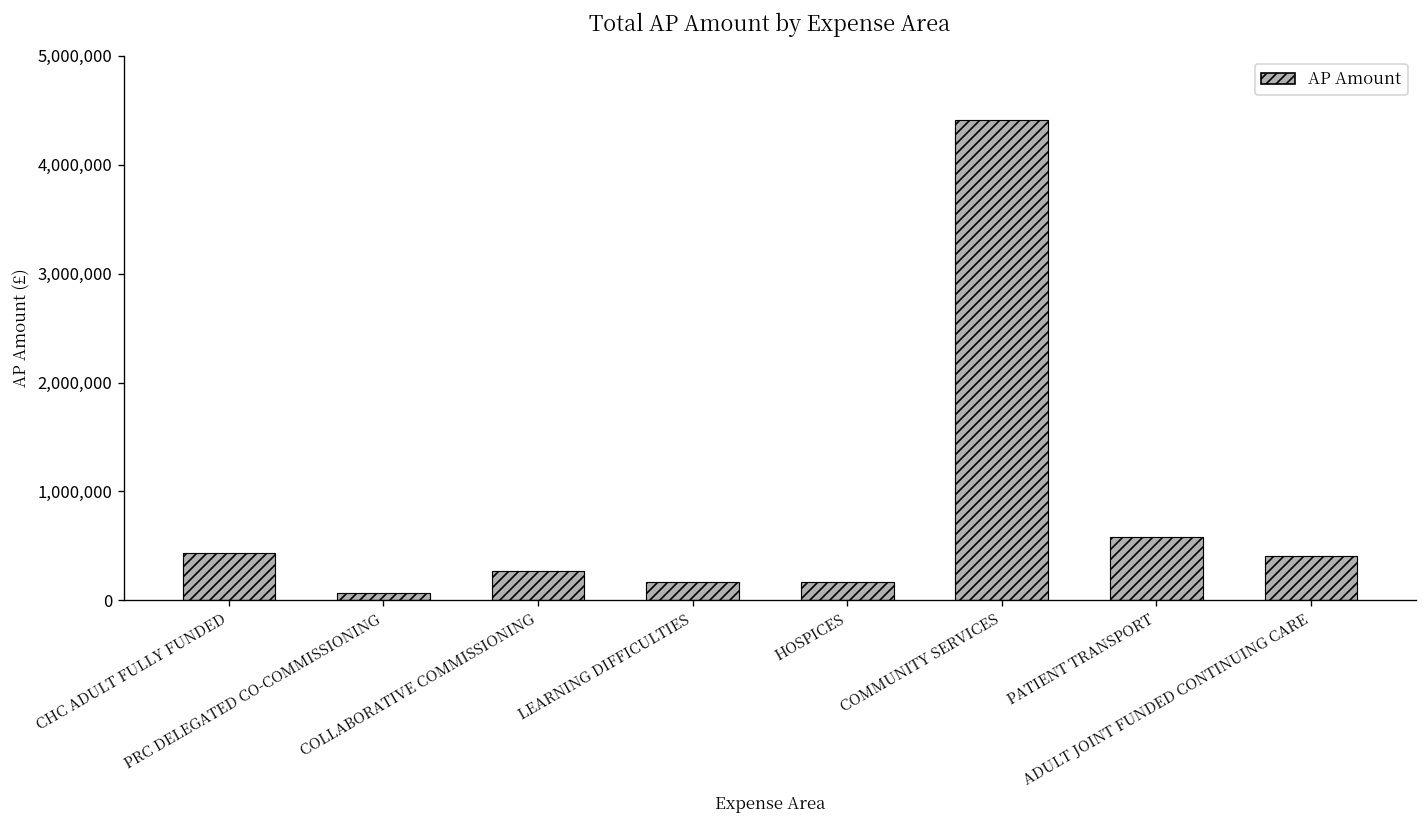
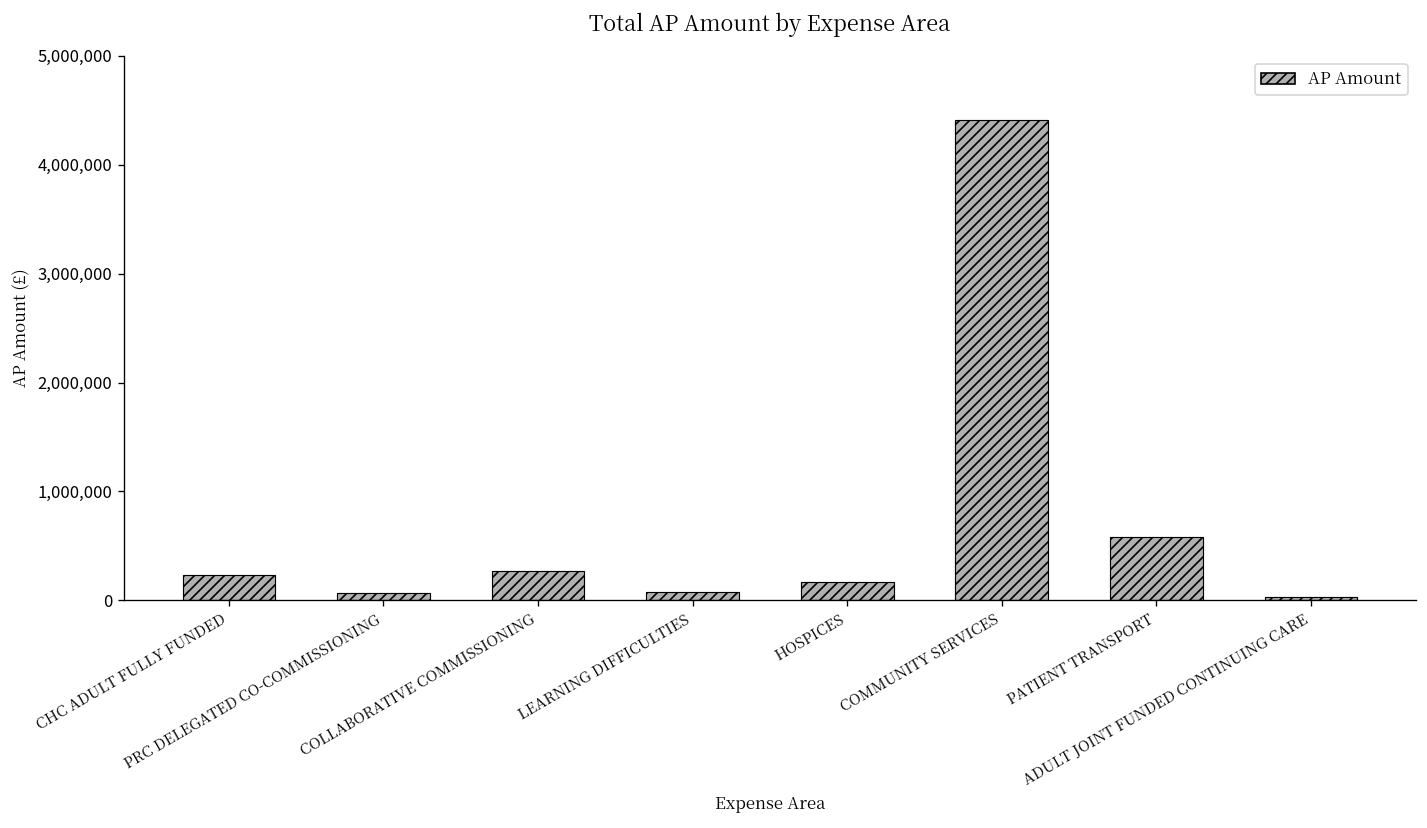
CHC ADULT FULLY FUNDED: 400,000 -> 200,000
LEARNING DIFFICULTIES: 200,000 -> 100,000
ADULT JOINT FUNDED CONTINUING CARE: 400,000 -> 0
